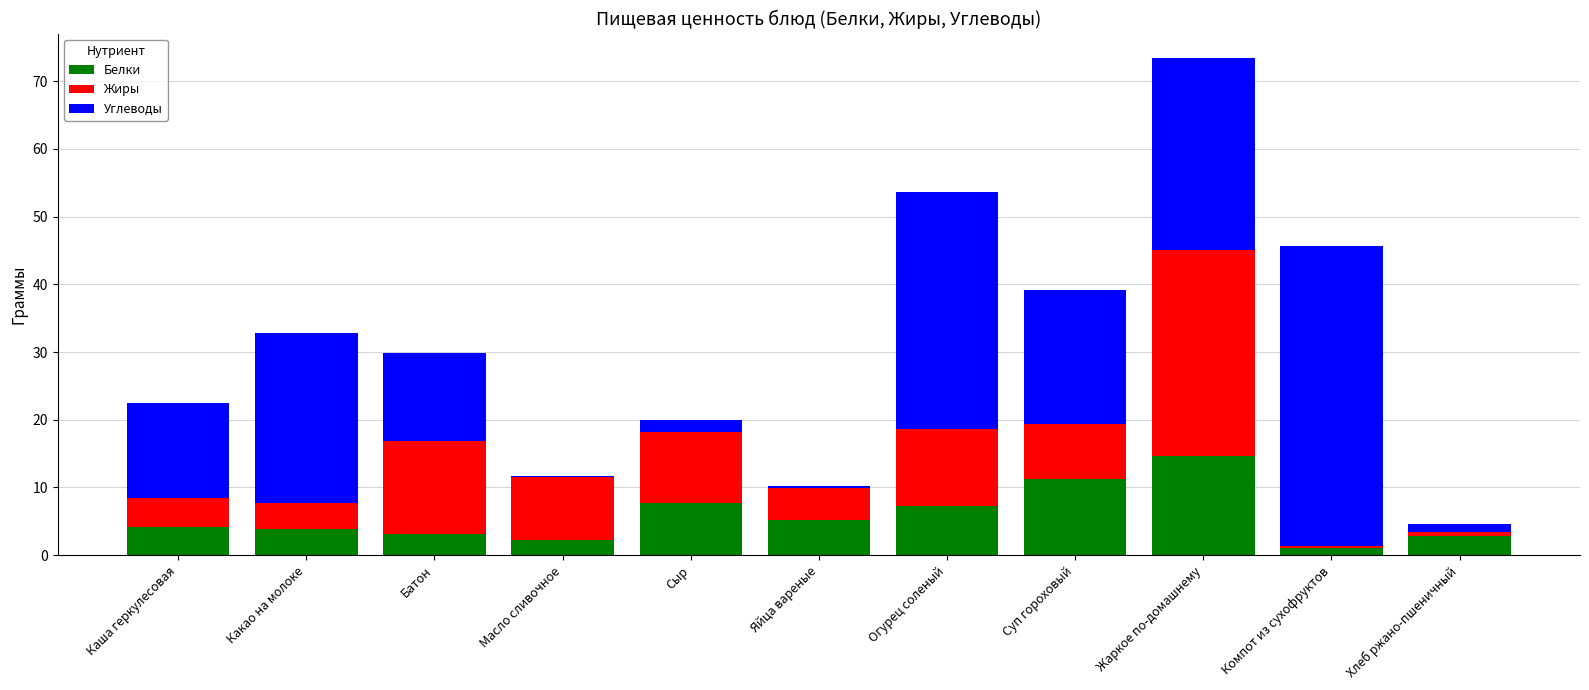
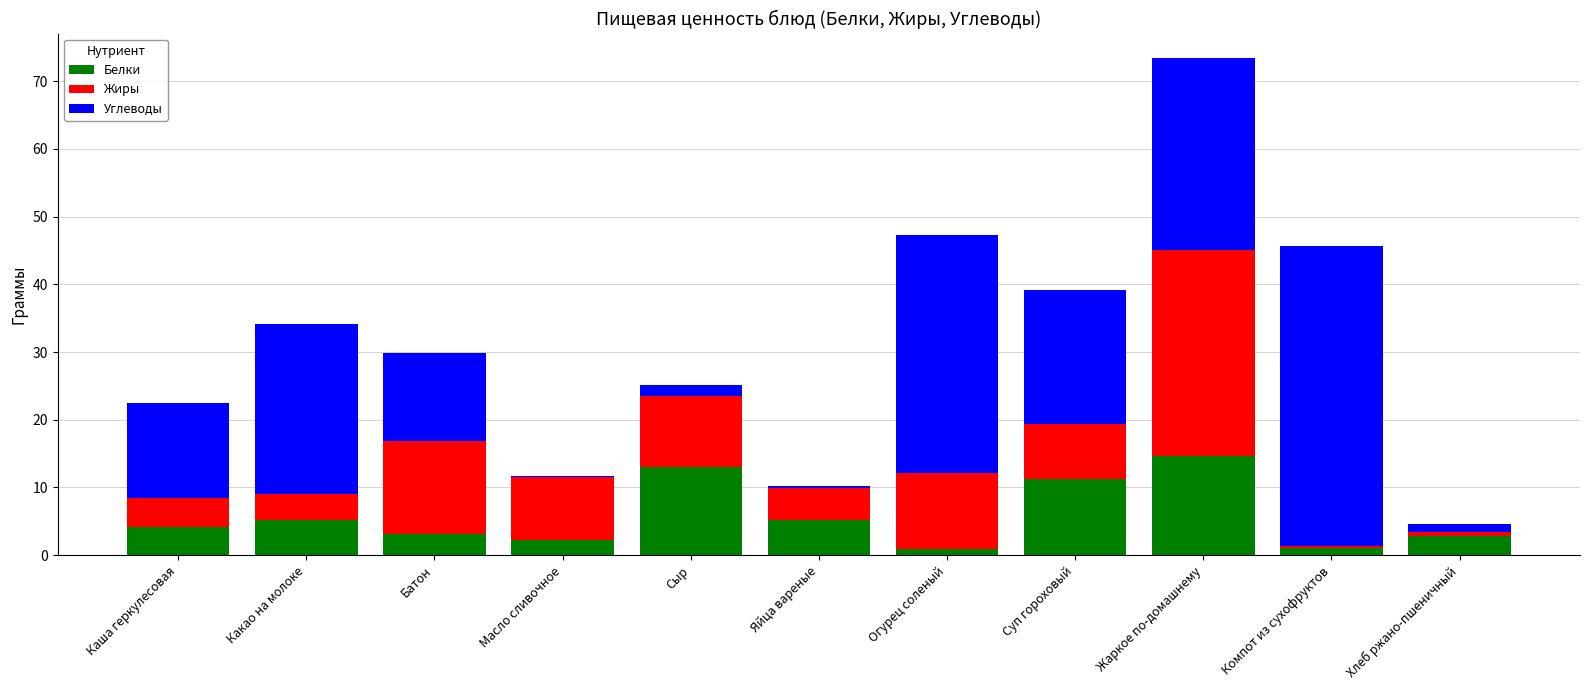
Белки, Какао на молоке: 4 -> 5
Белки, Сыр: 8 -> 13
Белки, Огурец соленый: 7 -> 1
